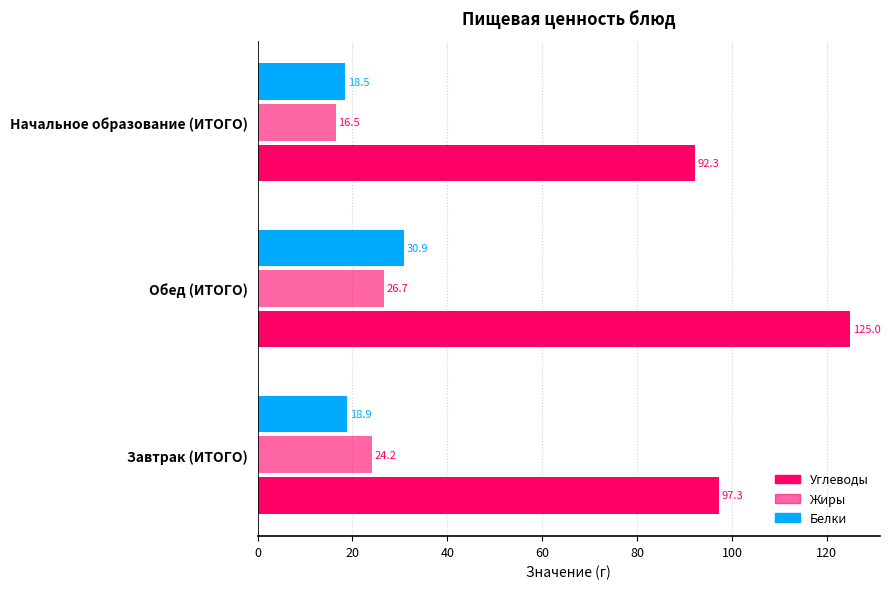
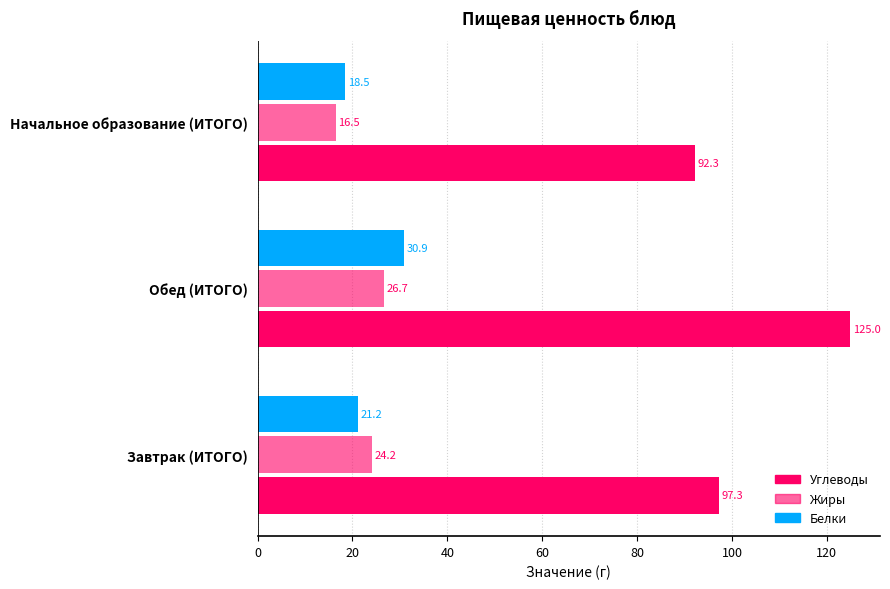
Белки, Завтрак (ИТОГО): 18.9 -> 21.2
